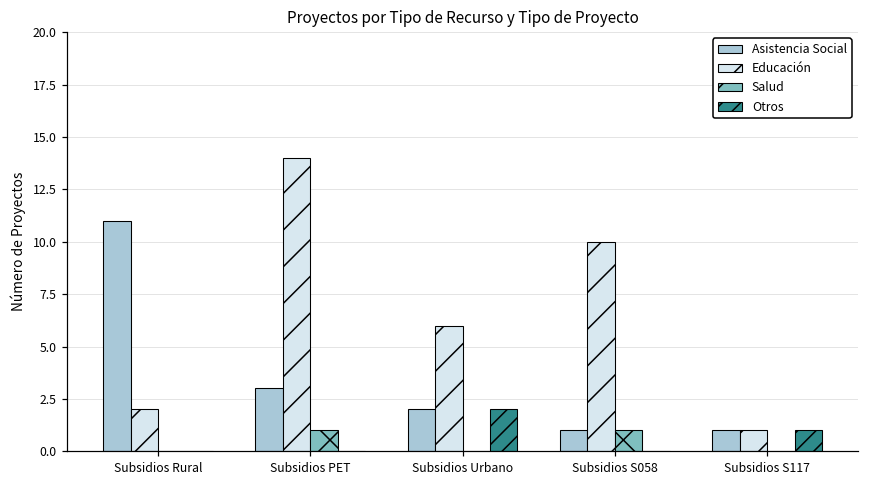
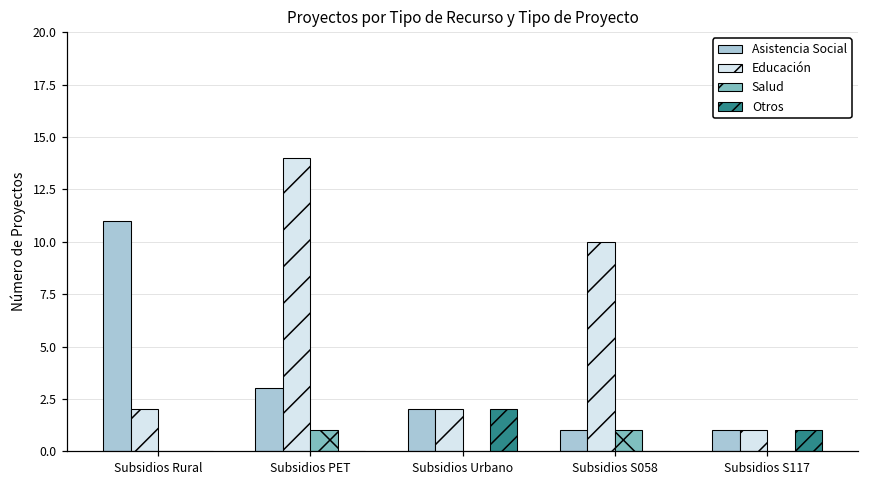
Educación, Subsidios Urbano: 6 -> 2
